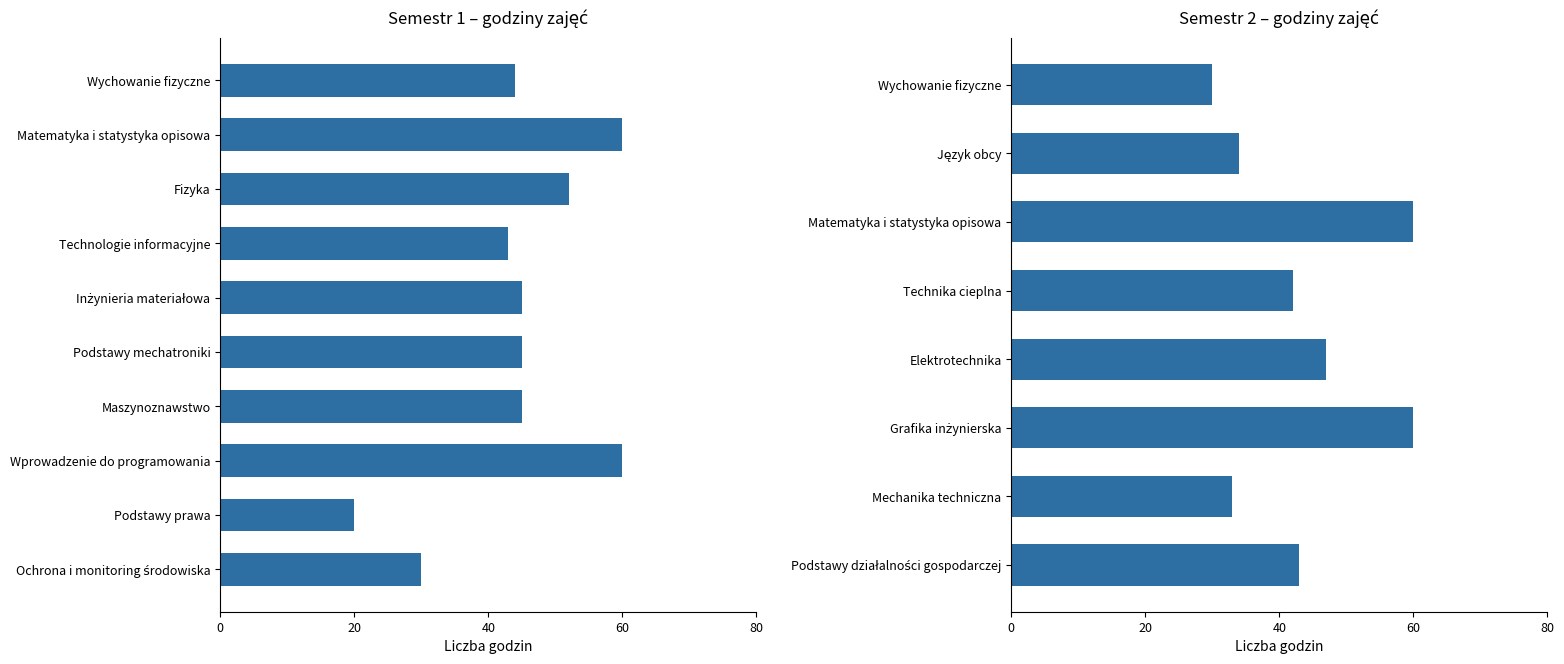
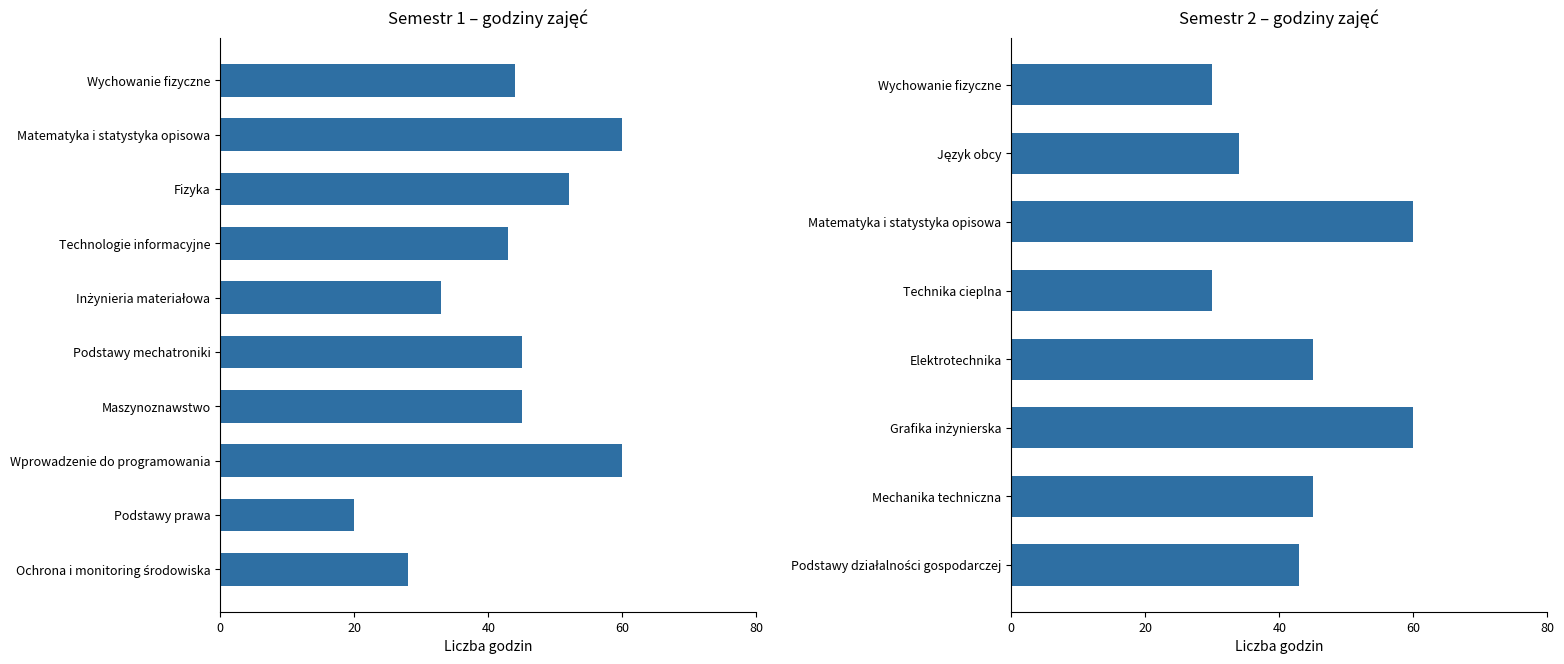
Semestr 1 – godziny zajęć, Inżynieria materiałowa: 45 -> 33
Semestr 1 – godziny zajęć, Ochrona i monitoring środowiska: 30 -> 28
Semestr 2 – godziny zajęć, Technika cieplna: 42 -> 30
Semestr 2 – godziny zajęć, Elektrotechnika: 47 -> 45
Semestr 2 – godziny zajęć, Mechanika techniczna: 33 -> 45
